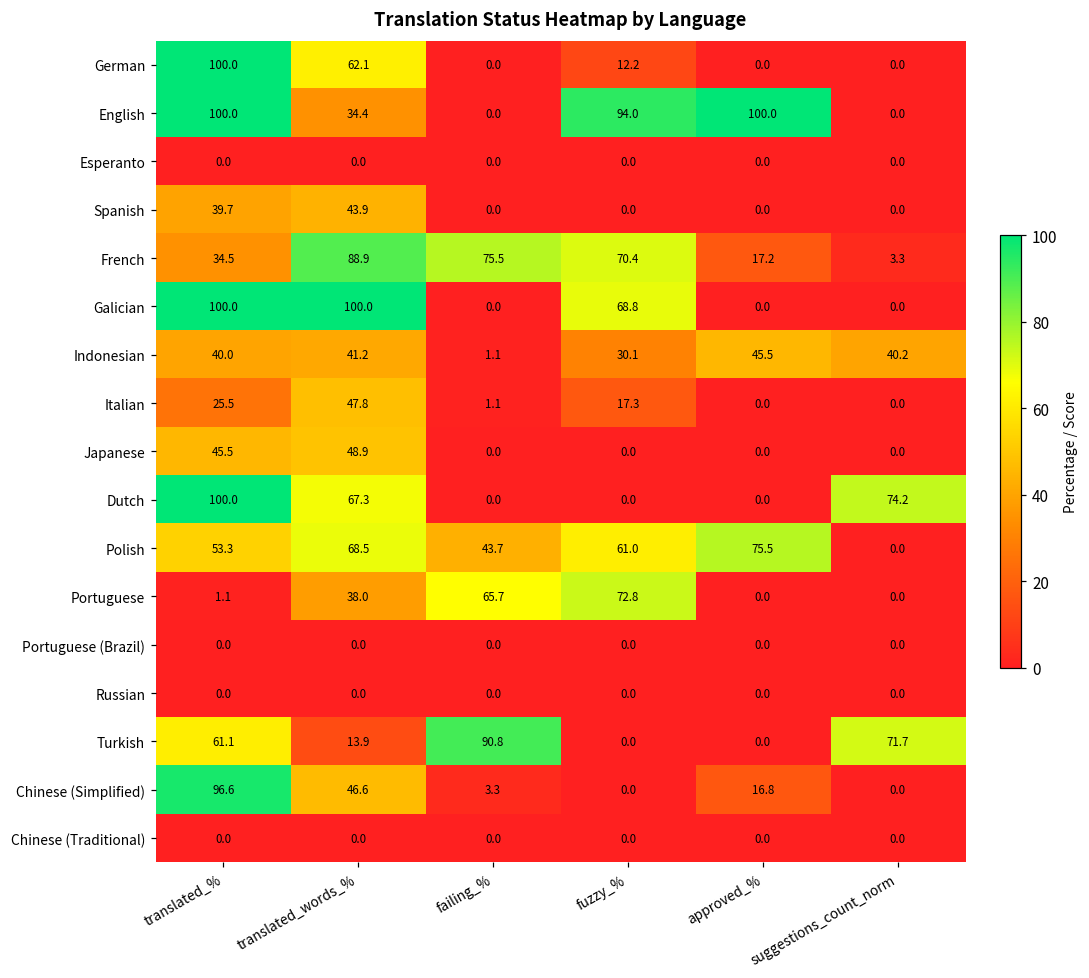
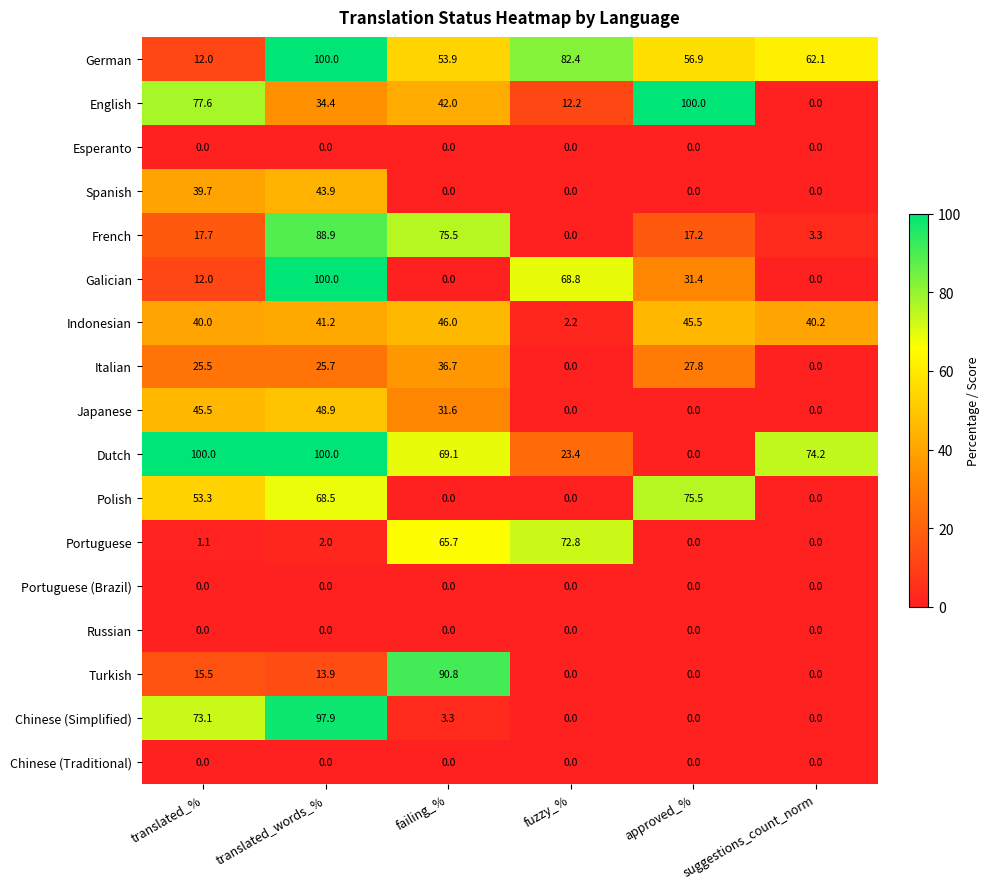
German, translated_%: 100.0 -> 12.0
German, translated_words_%: 62.1 -> 100.0
German, failing_%: 0.0 -> 53.9
German, fuzzy_%: 12.2 -> 82.4
German, approved_%: 0.0 -> 56.9
German, suggestions_count_norm: 0.0 -> 62.1
English, translated_%: 100.0 -> 77.6
English, failing_%: 0.0 -> 42.0
English, fuzzy_%: 94.0 -> 12.2
French, translated_%: 34.5 -> 17.7
French, fuzzy_%: 70.4 -> 0.0
Galician, translated_%: 100.0 -> 12.0
Galician, approved_%: 0.0 -> 31.4
Indonesian, failing_%: 1.1 -> 46.0
Indonesian, fuzzy_%: 30.1 -> 2.2
Italian, translated_words_%: 47.8 -> 25.7
Italian, failing_%: 1.1 -> 36.7
Italian, fuzzy_%: 17.3 -> 0.0
Italian, approved_%: 0.0 -> 27.8
Japanese, failing_%: 0.0 -> 31.6
Dutch, translated_words_%: 67.3 -> 100.0
Dutch, failing_%: 0.0 -> 69.1
Dutch, fuzzy_%: 0.0 -> 23.4
Polish, failing_%: 43.7 -> 0.0
Polish, fuzzy_%: 61.0 -> 0.0
Portuguese, translated_words_%: 38.0 -> 2.0
Turkish, translated_%: 61.1 -> 15.5
Turkish, suggestions_count_norm: 71.7 -> 0.0
Chinese (Simplified), translated_%: 96.6 -> 73.1
Chinese (Simplified), translated_words_%: 46.6 -> 97.9
Chinese (Simplified), approved_%: 16.8 -> 0.0
